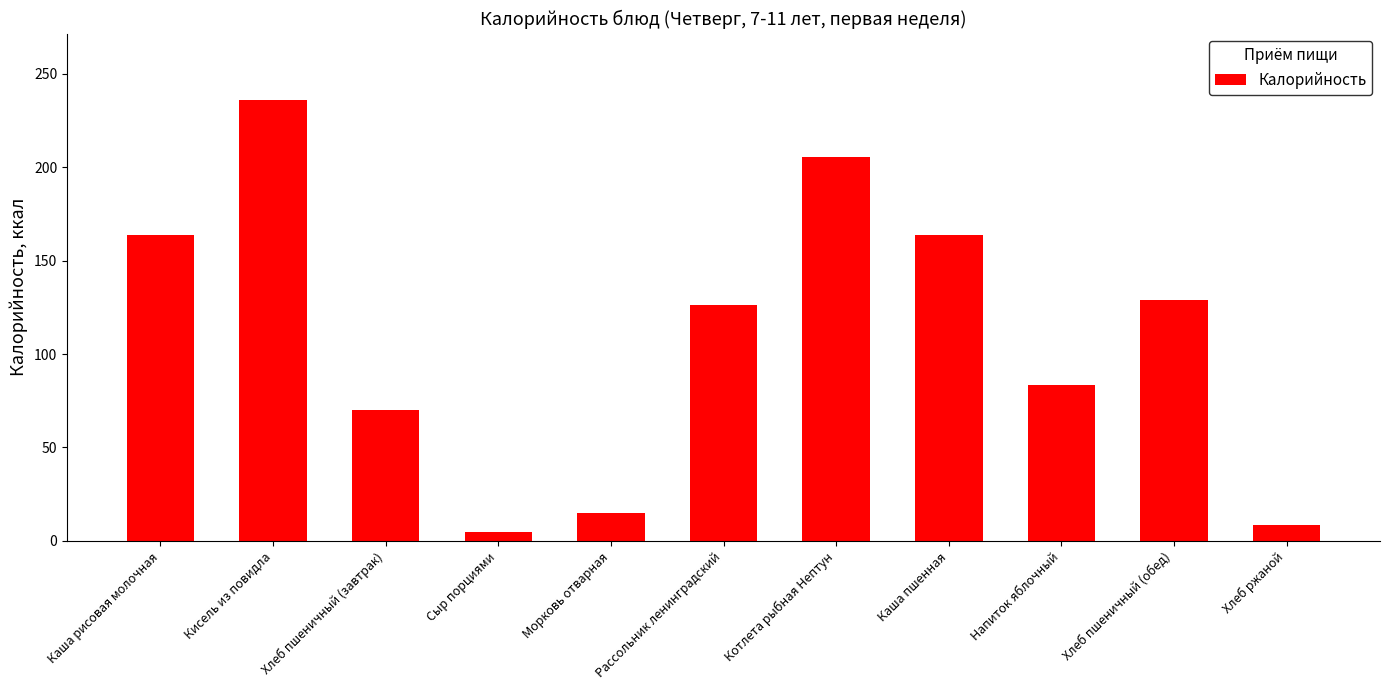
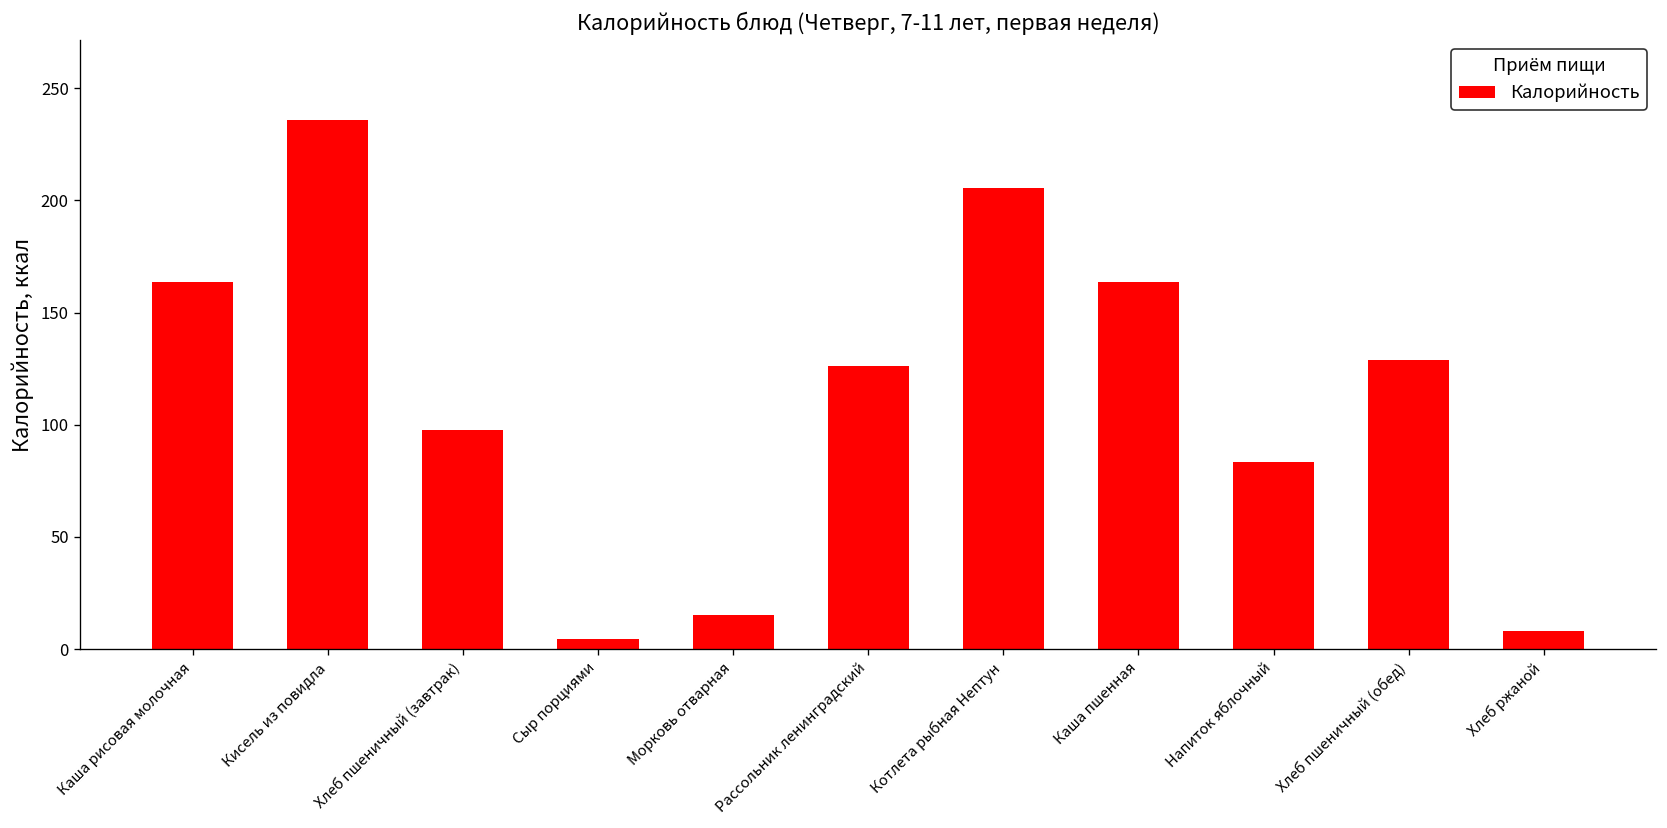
Хлеб пшеничный (завтрак): 70 -> 98
